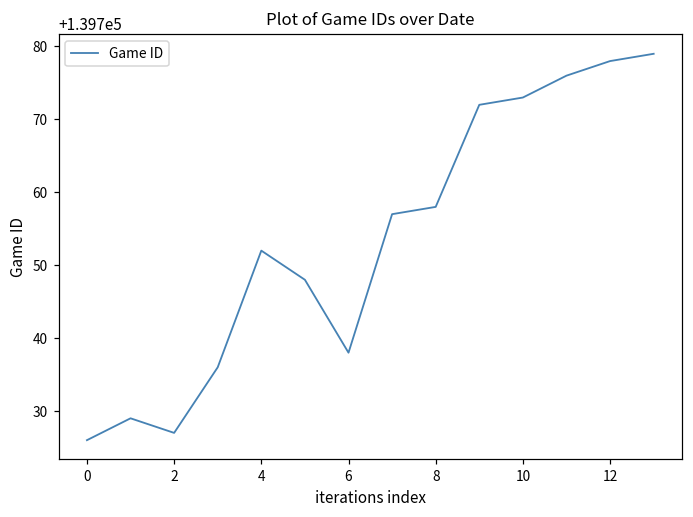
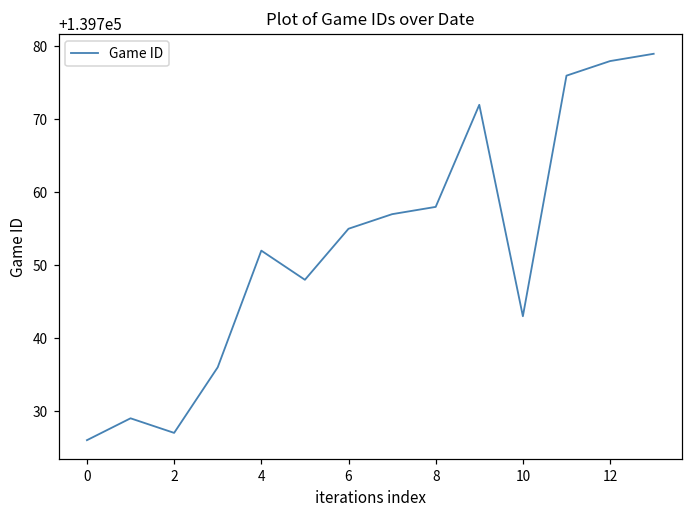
6: 139738 -> 139755
10: 139773 -> 139743
